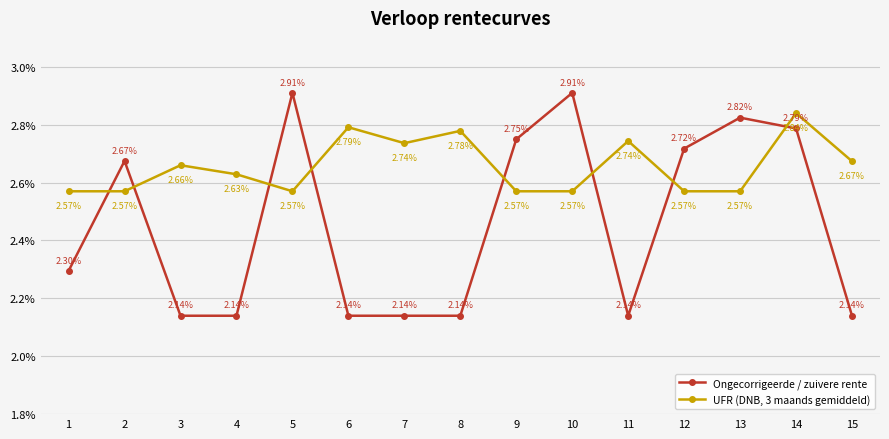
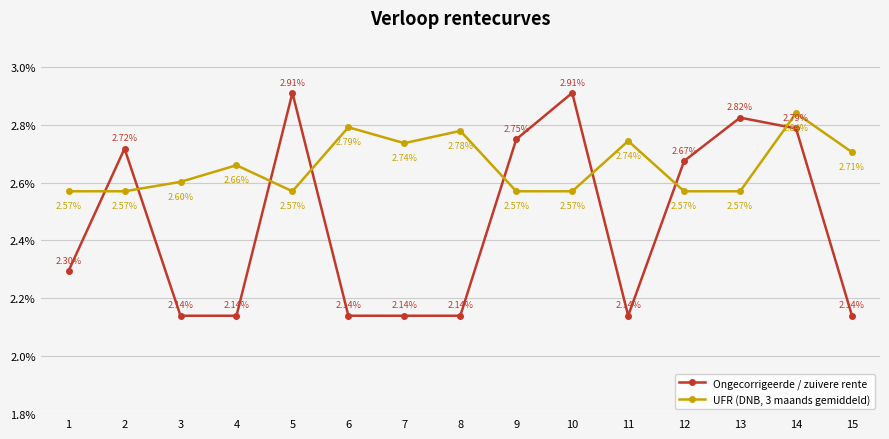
Ongecorrigeerde / zuivere rente, 2: 2.67% -> 2.72%
UFR (DNB, 3 maands gemiddeld), 3: 2.66% -> 2.60%
UFR (DNB, 3 maands gemiddeld), 4: 2.63% -> 2.66%
Ongecorrigeerde / zuivere rente, 12: 2.72% -> 2.67%
UFR (DNB, 3 maands gemiddeld), 15: 2.67% -> 2.71%
